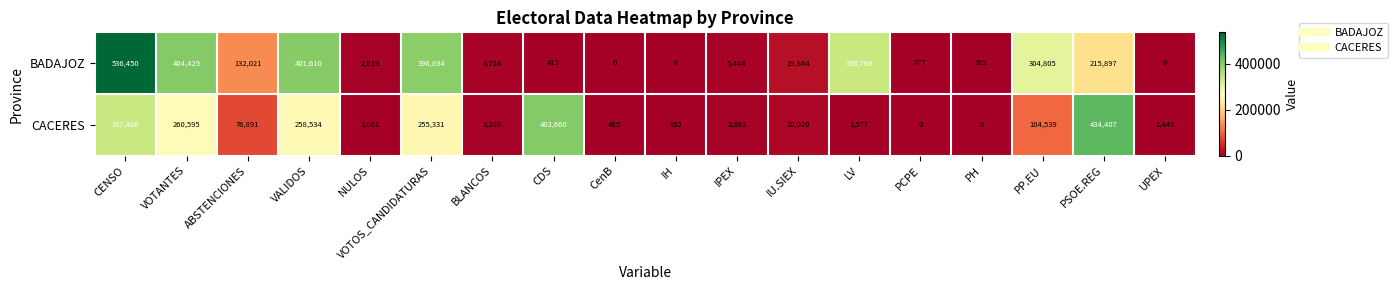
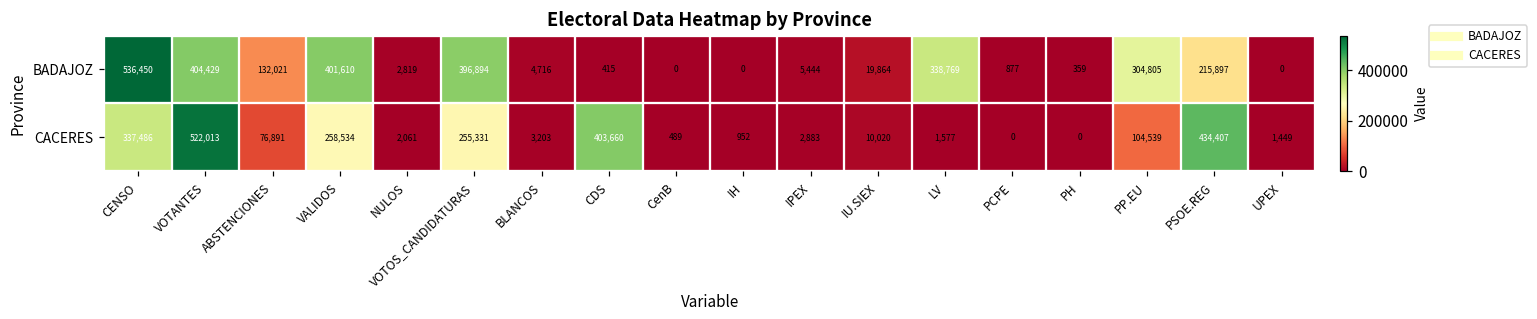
CACERES, VOTANTES: 260,595 -> 522,013
